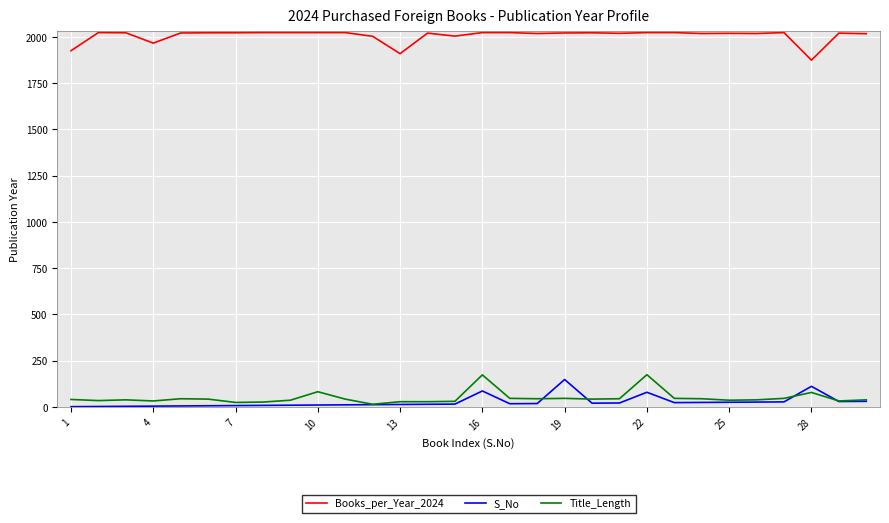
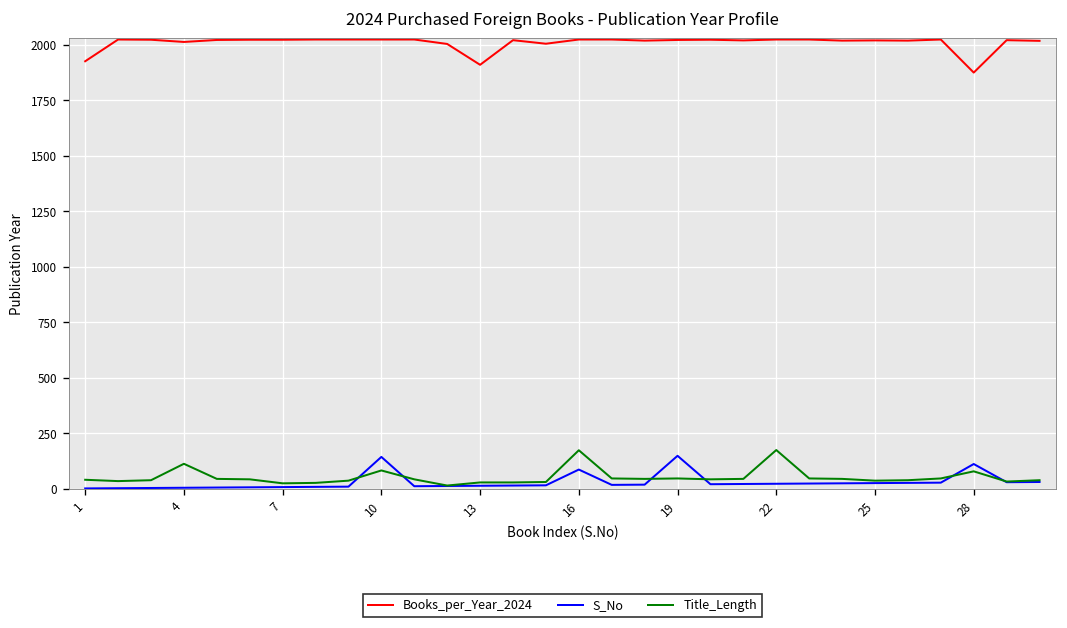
Books_per_Year_2024, 4: 1970 -> 2010
Title_Length, 4: 30 -> 110
S_No, 10: 10 -> 140
S_No, 22: 80 -> 20
